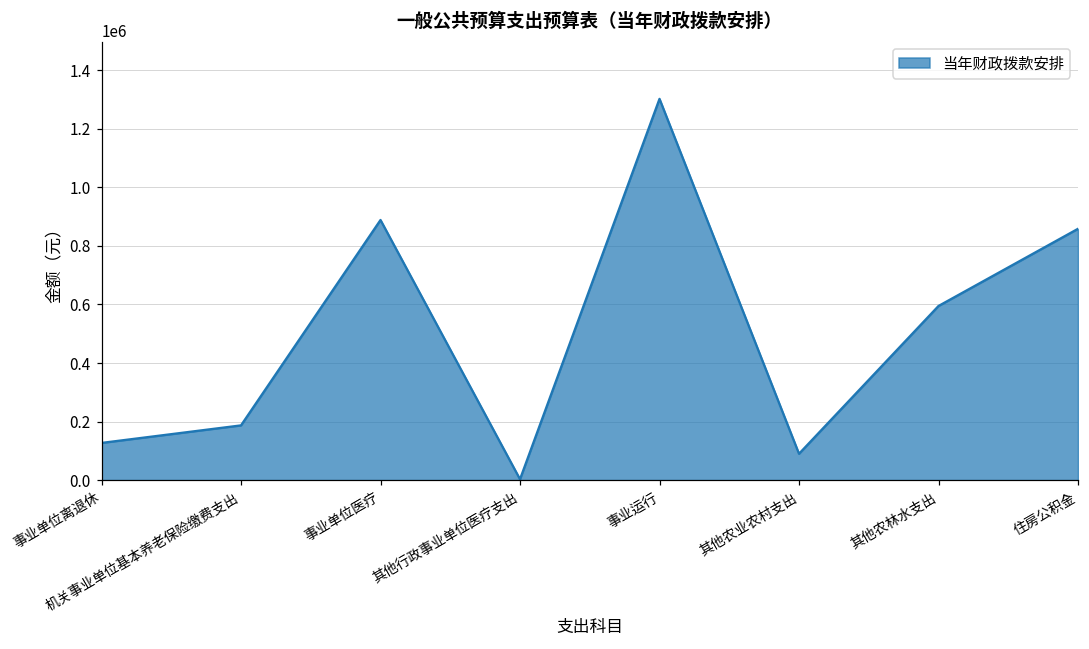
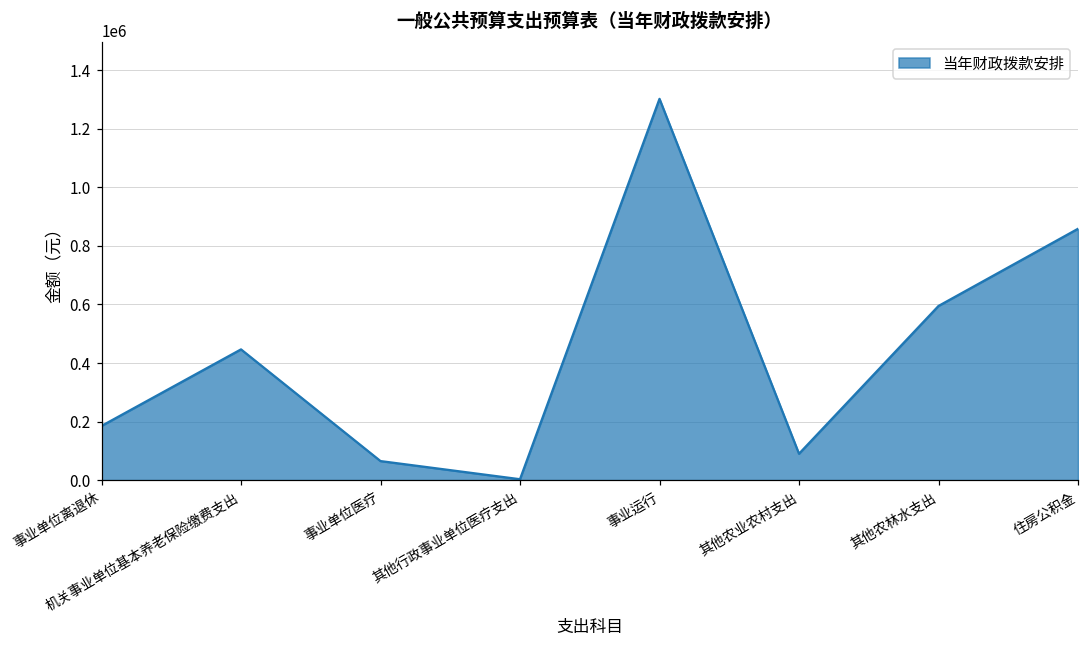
事业单位离退休: 130000 -> 190000
机关事业单位基本养老保险缴费支出: 190000 -> 450000
事业单位医疗: 890000 -> 60000
